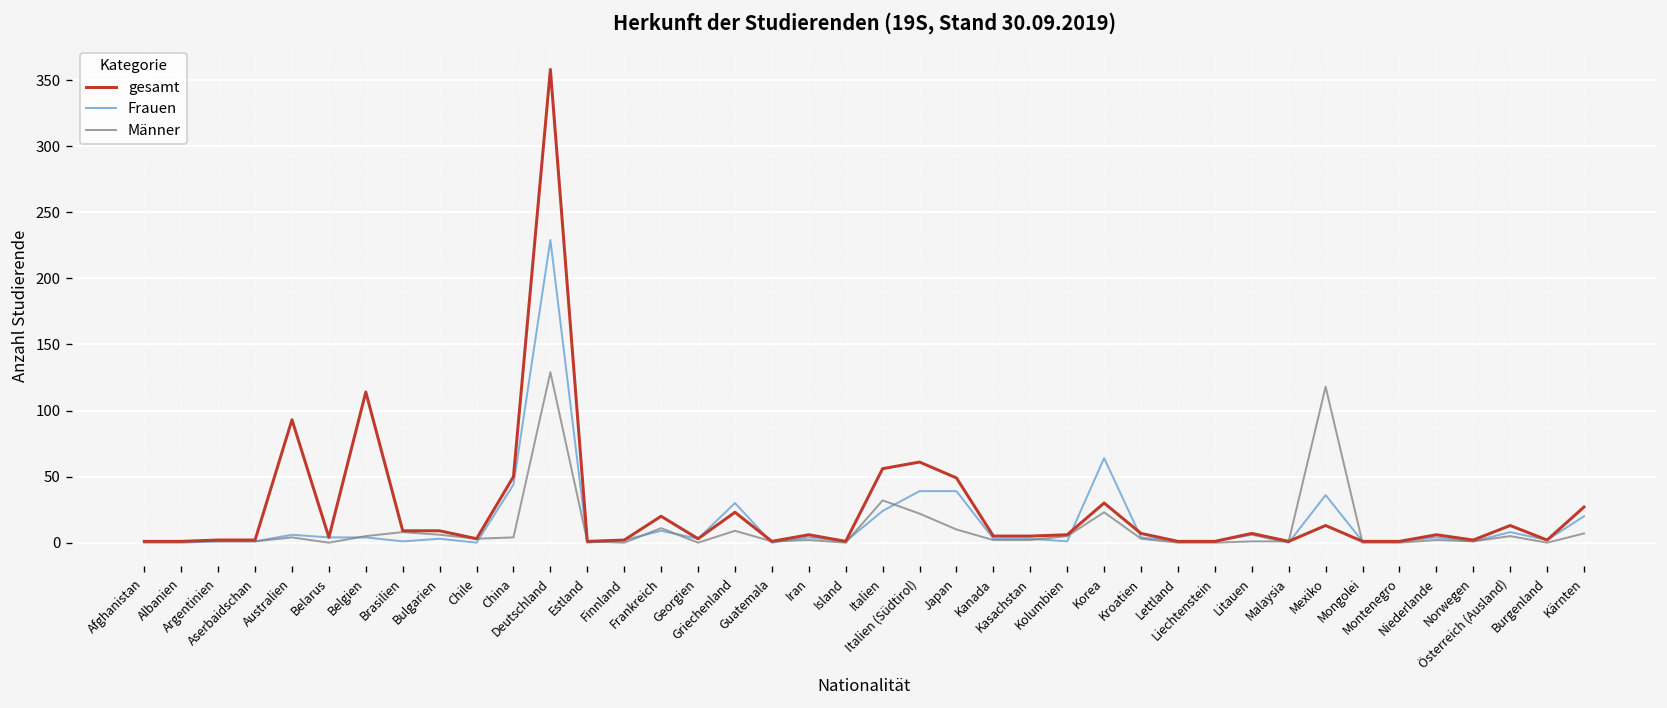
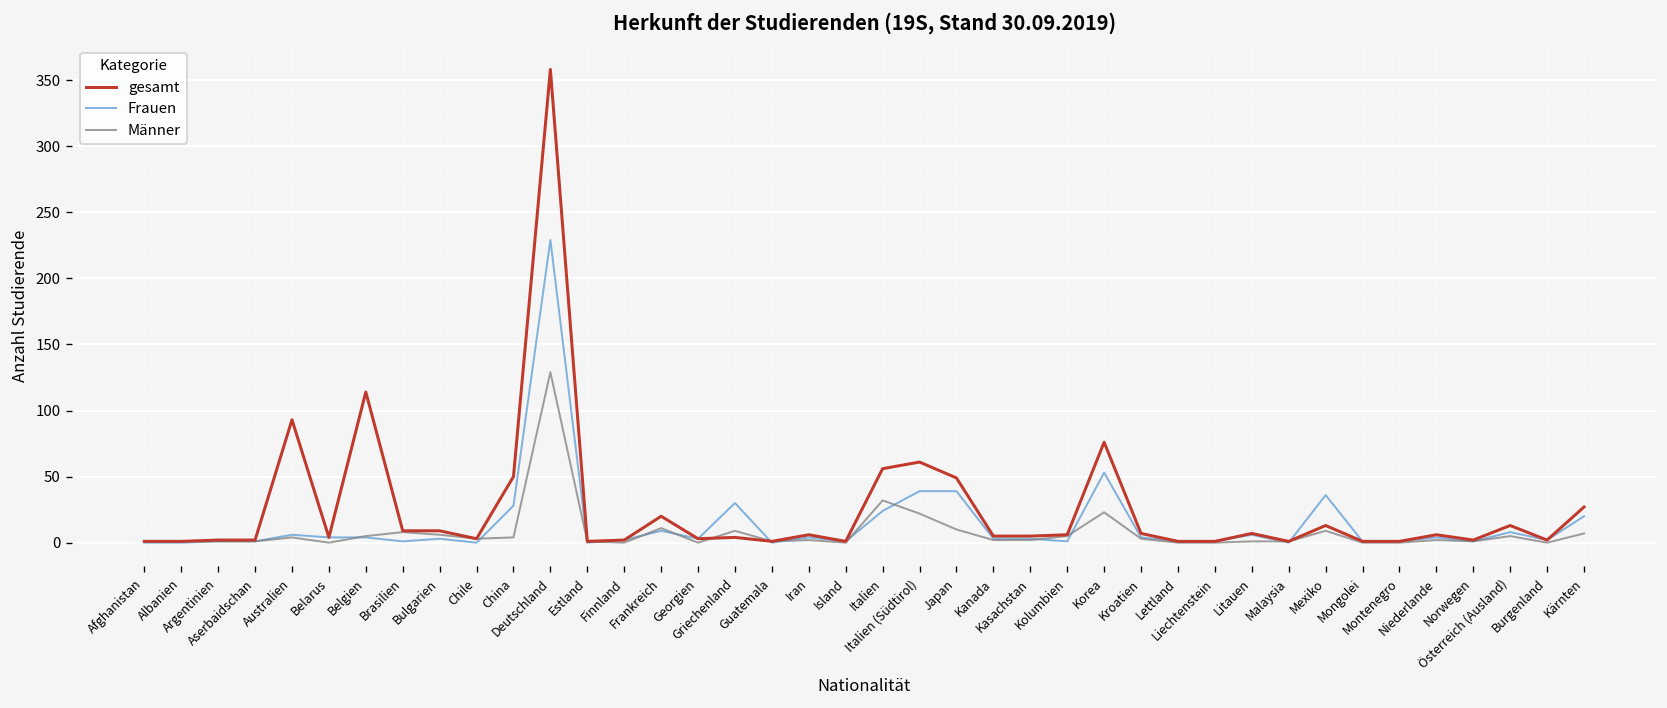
Frauen, China: 44 -> 28
gesamt, Griechenland: 23 -> 4
gesamt, Korea: 30 -> 76
Frauen, Korea: 64 -> 53
Männer, Mexiko: 118 -> 9
